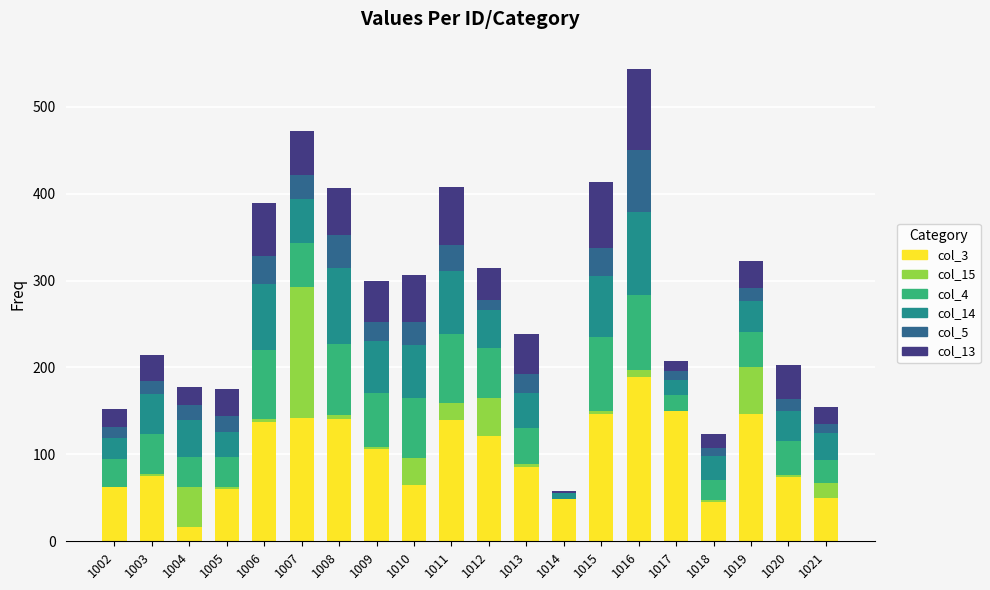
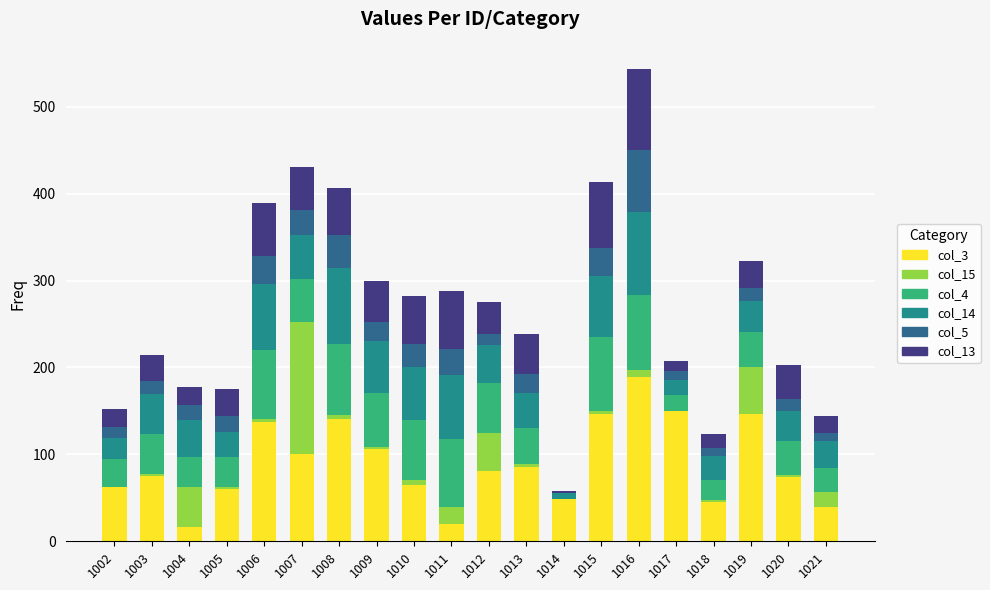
col_3, 1007: 140 -> 100
col_15, 1010: 30 -> 10
col_3, 1011: 140 -> 20
col_3, 1012: 120 -> 80
col_3, 1021: 50 -> 40
